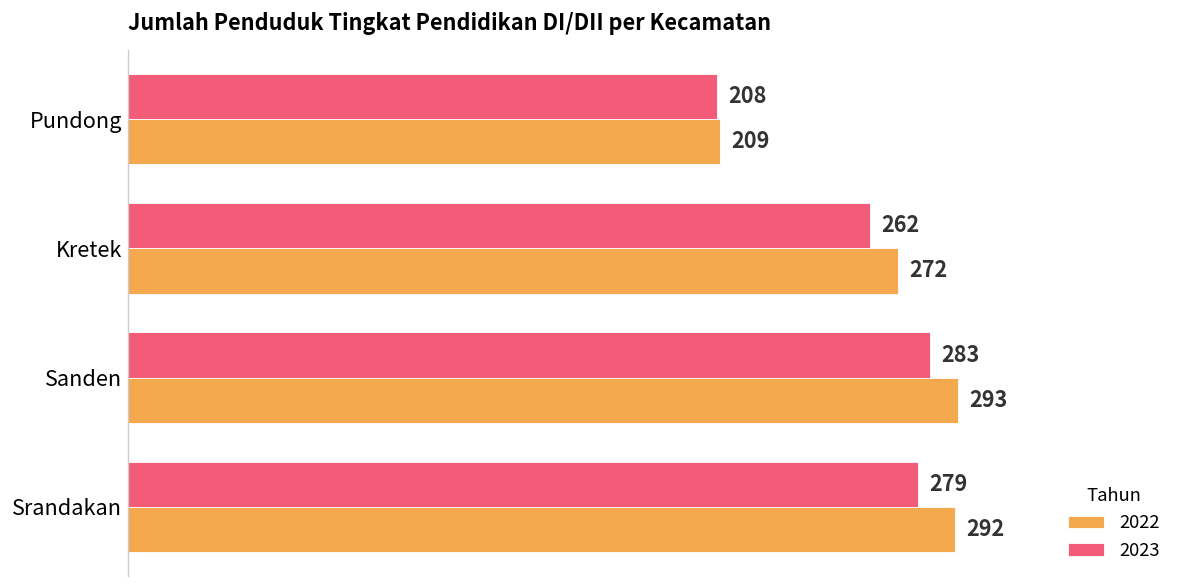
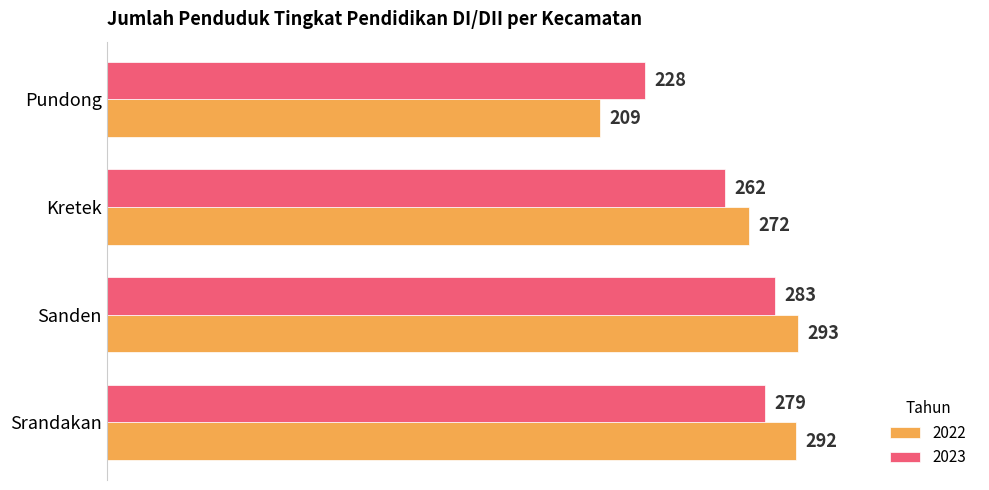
2023, Pundong: 208 -> 228
